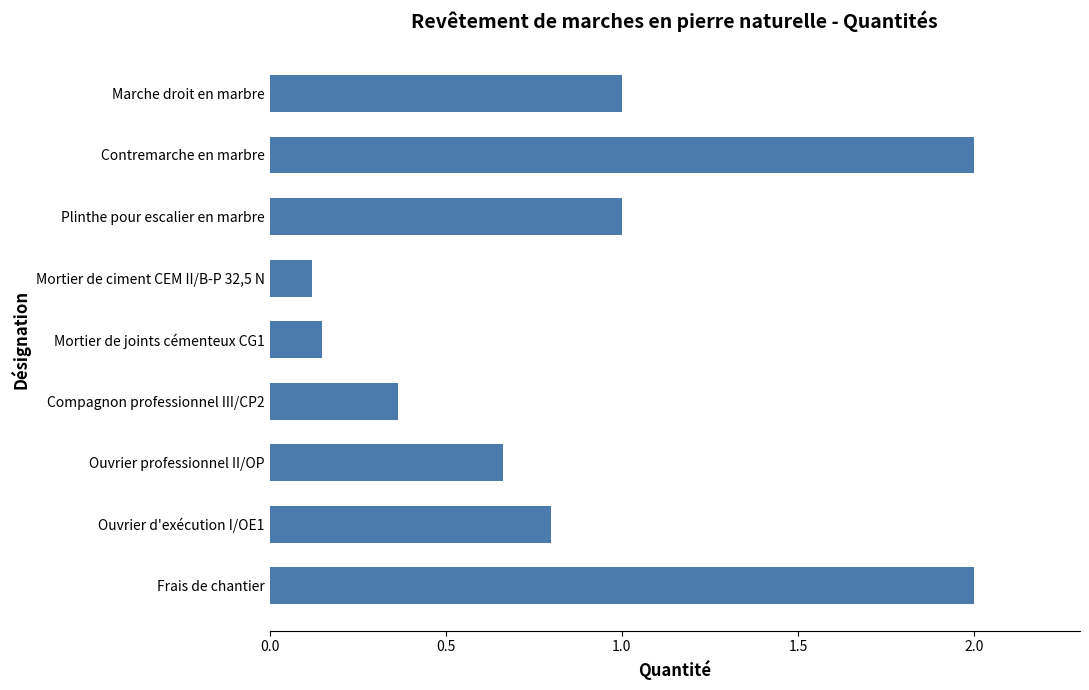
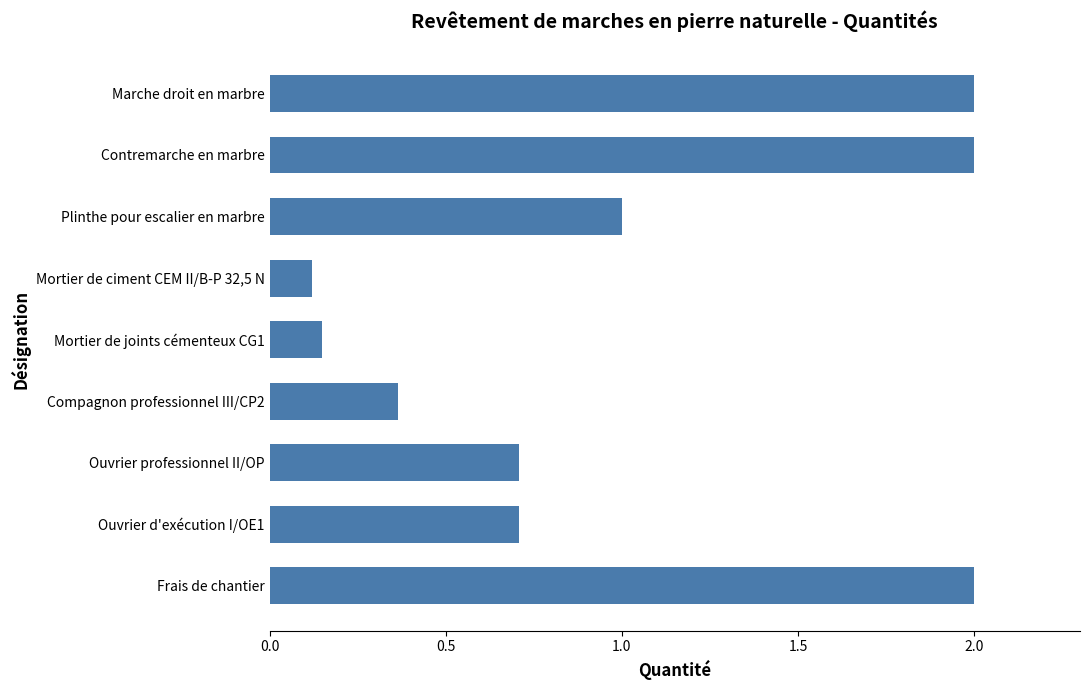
Marche droit en marbre: 1 -> 2
Ouvrier professionnel II/OP: 0.66 -> 0.71
Ouvrier d'exécution I/OE1: 0.80 -> 0.71
